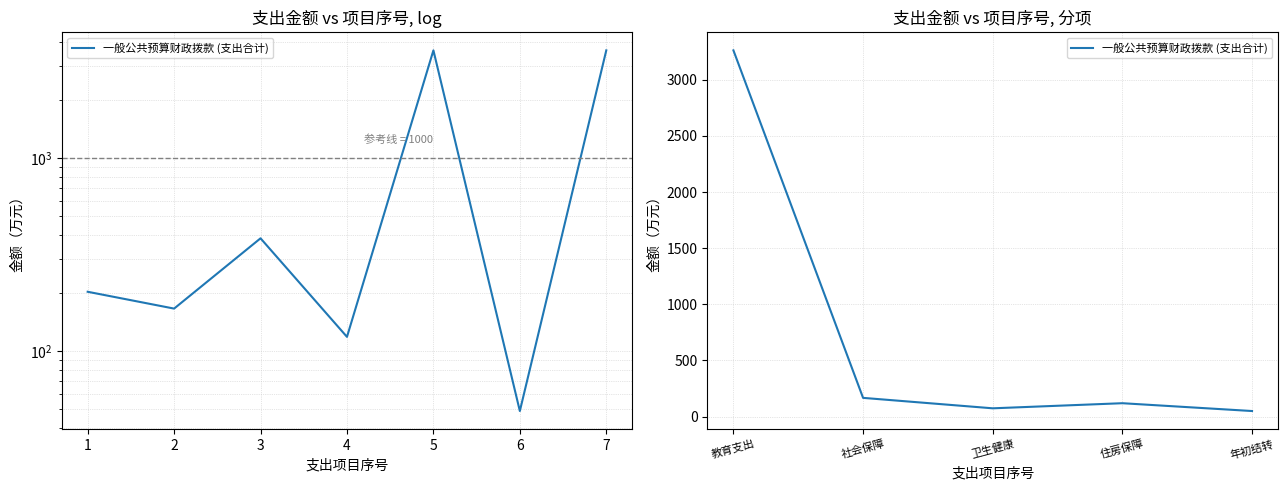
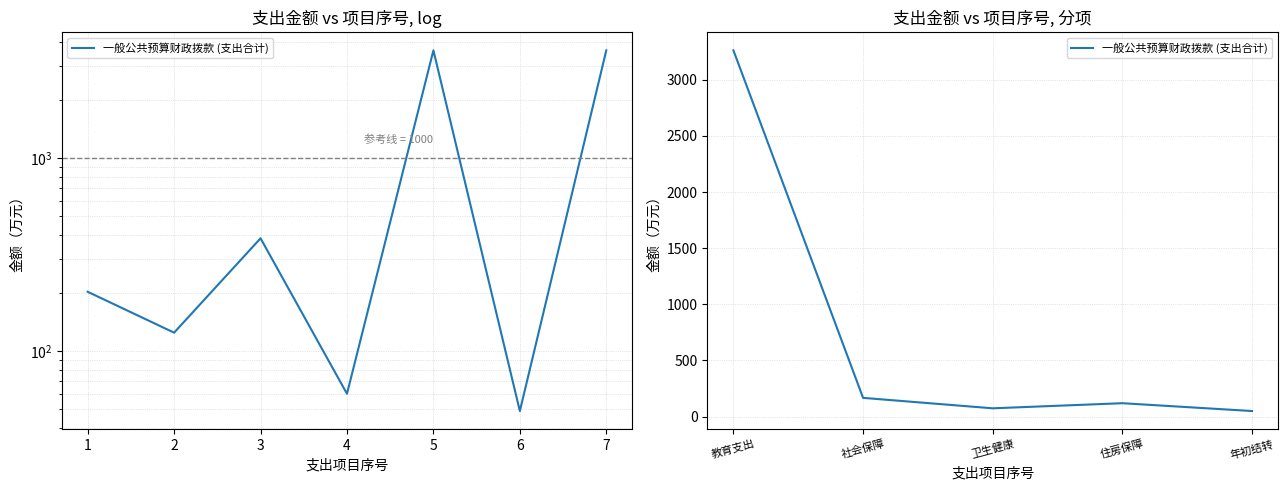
支出金额 vs 项目序号, log, 2: 170 -> 120
支出金额 vs 项目序号, log, 4: 120 -> 60
